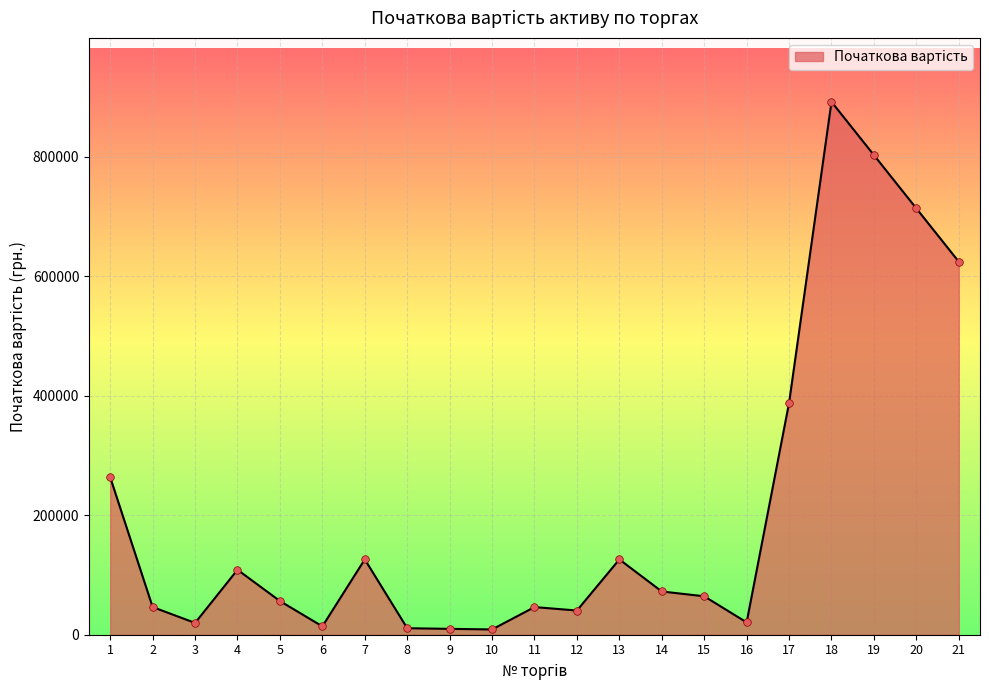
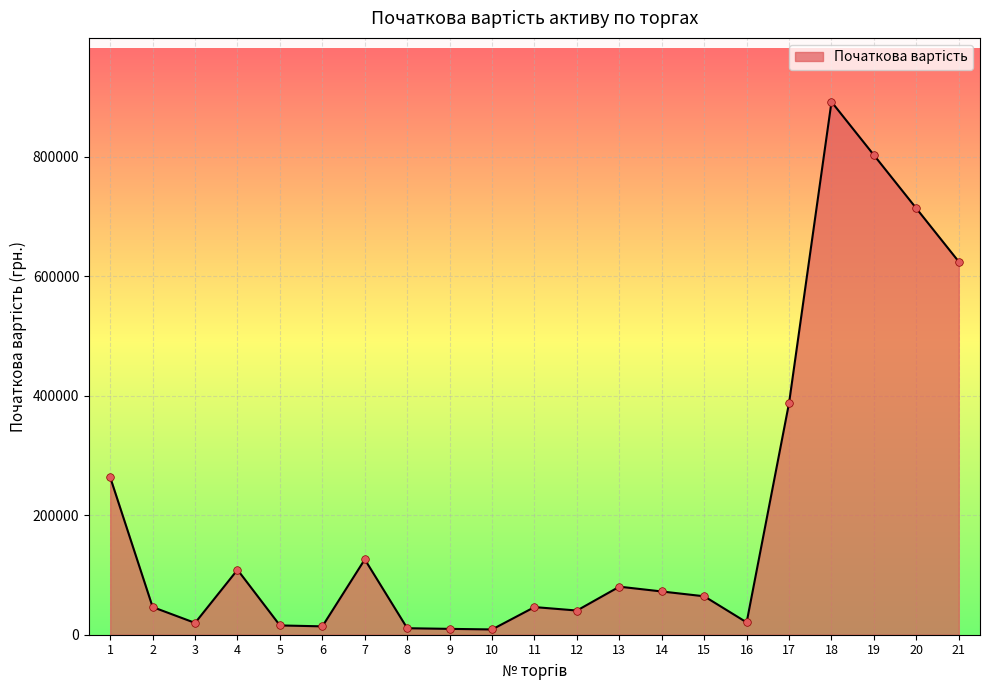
5: 60000 -> 20000
13: 130000 -> 80000
